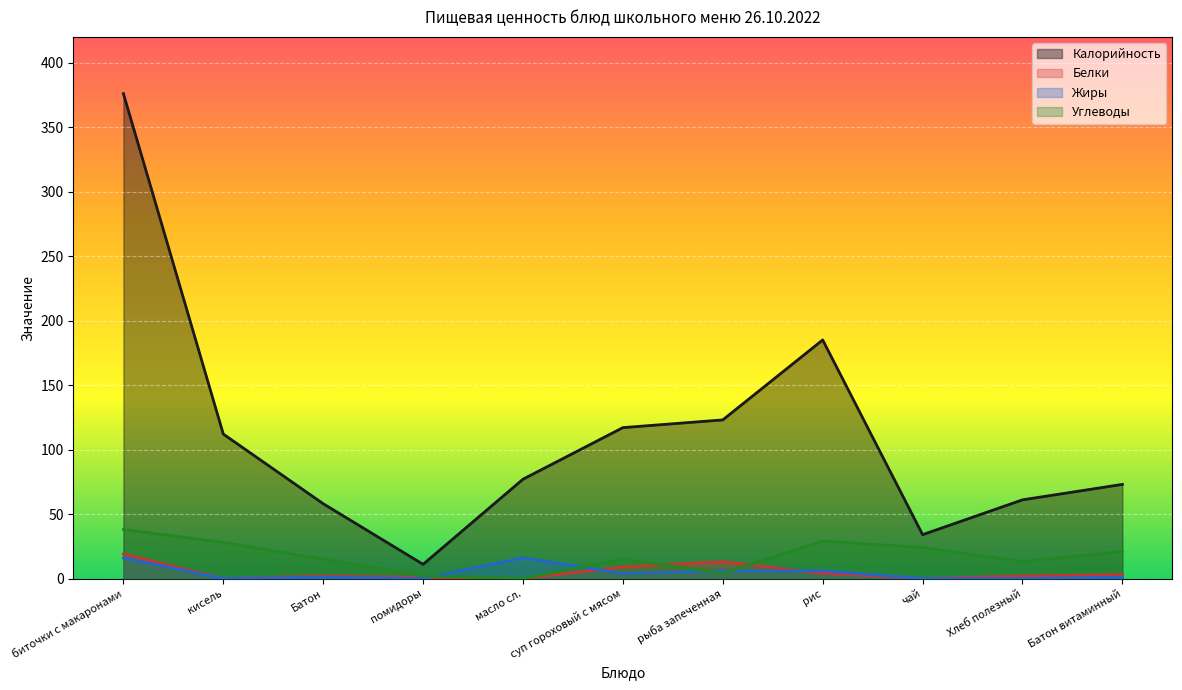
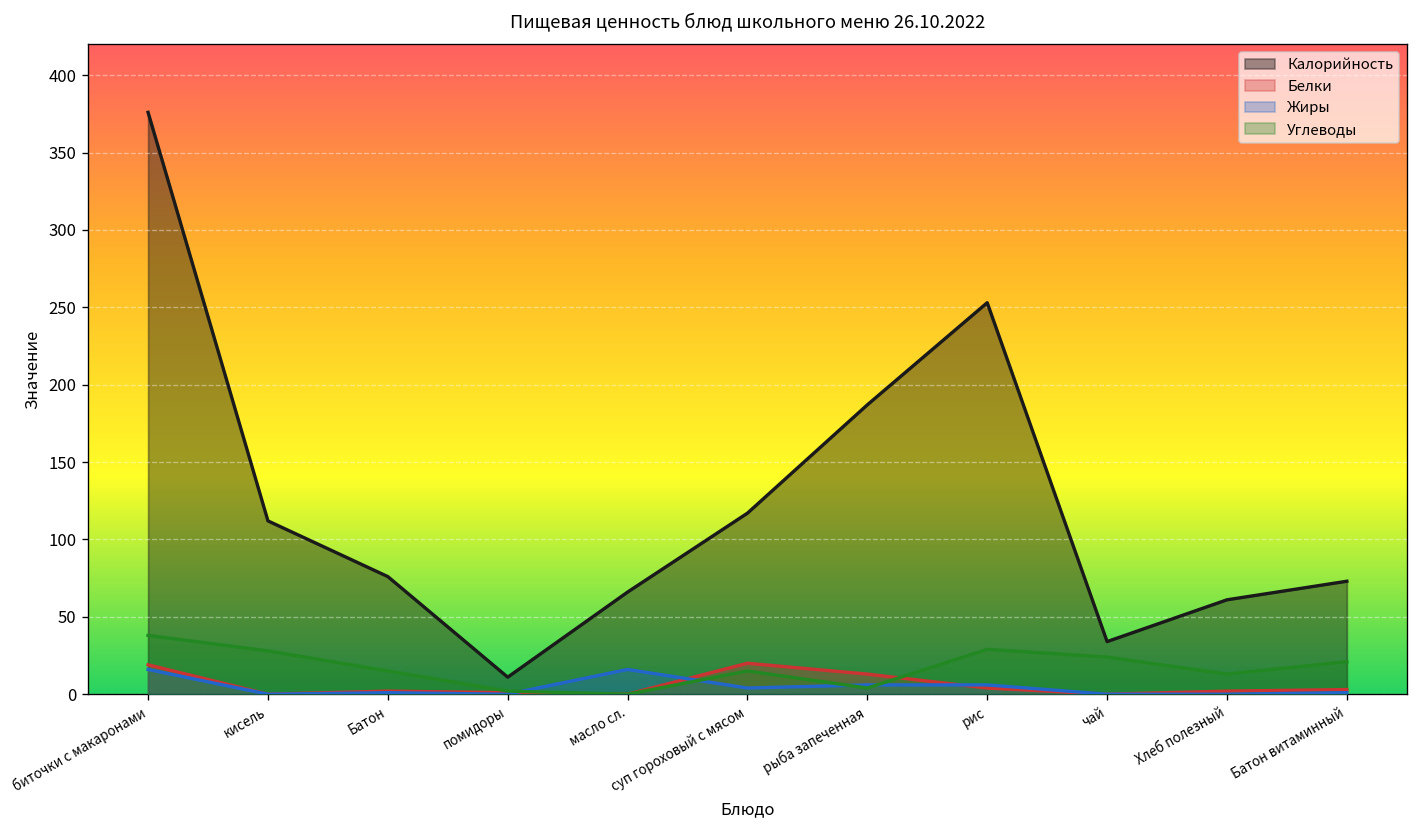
Калорийность, Батон: 58 -> 76
Калорийность, масло сл.: 77 -> 66
Белки, суп гороховый с мясом: 9 -> 20
Калорийность, рыба запеченная: 123 -> 187
Калорийность, рис: 185 -> 253
